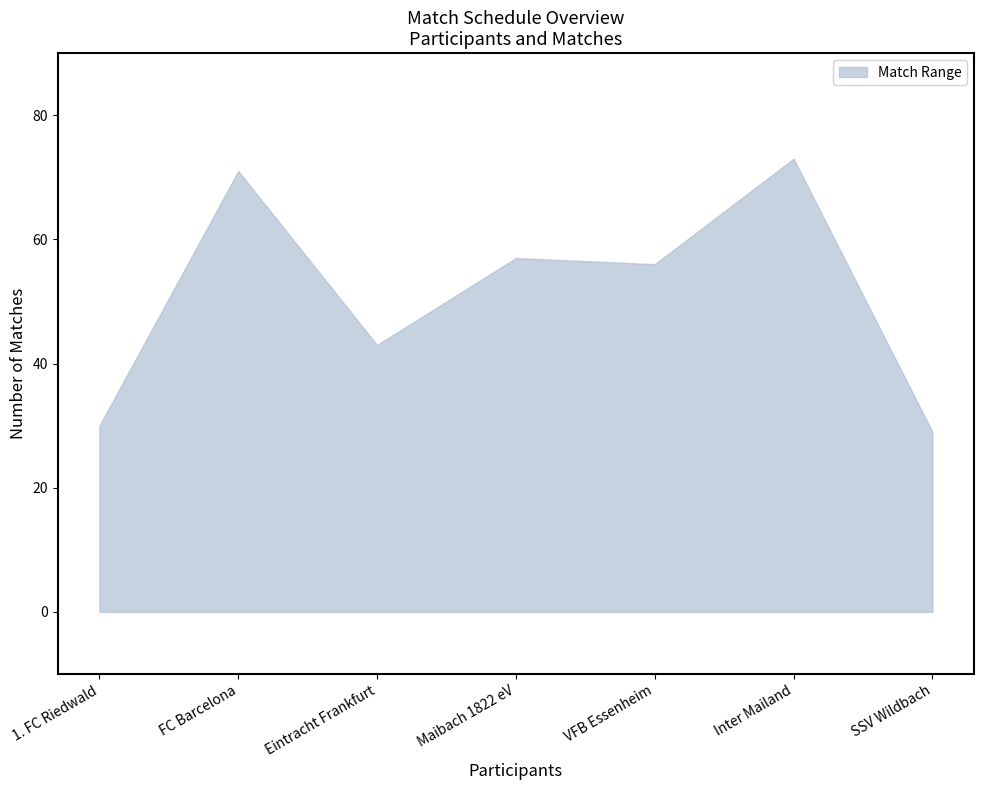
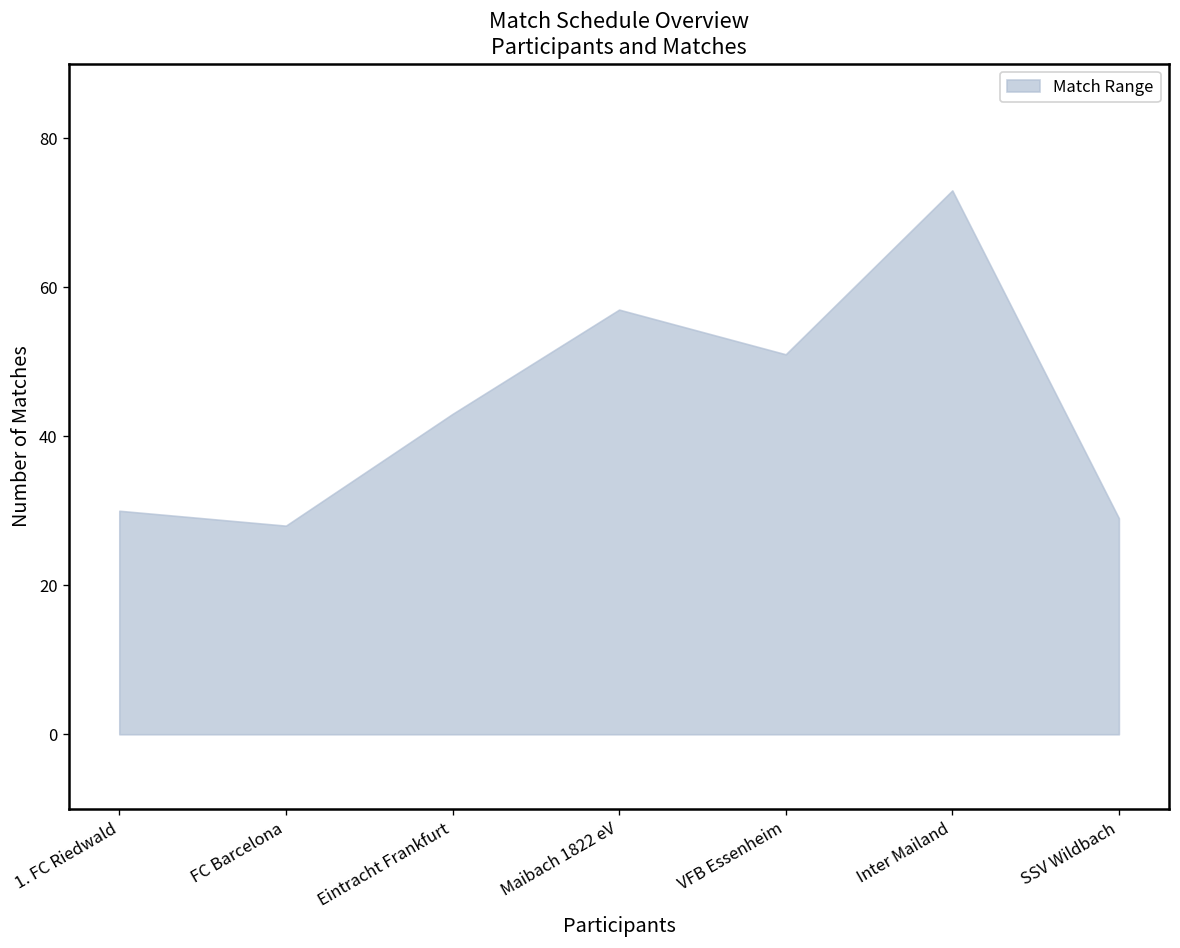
FC Barcelona: 71 -> 28
VFB Essenheim: 56 -> 51
